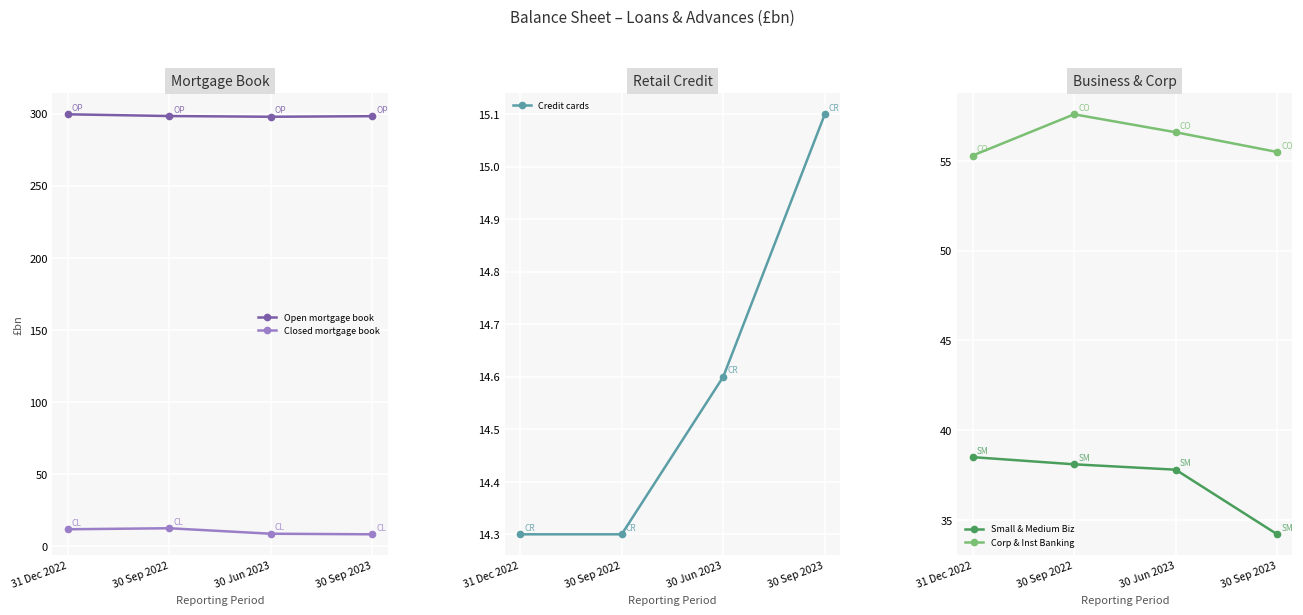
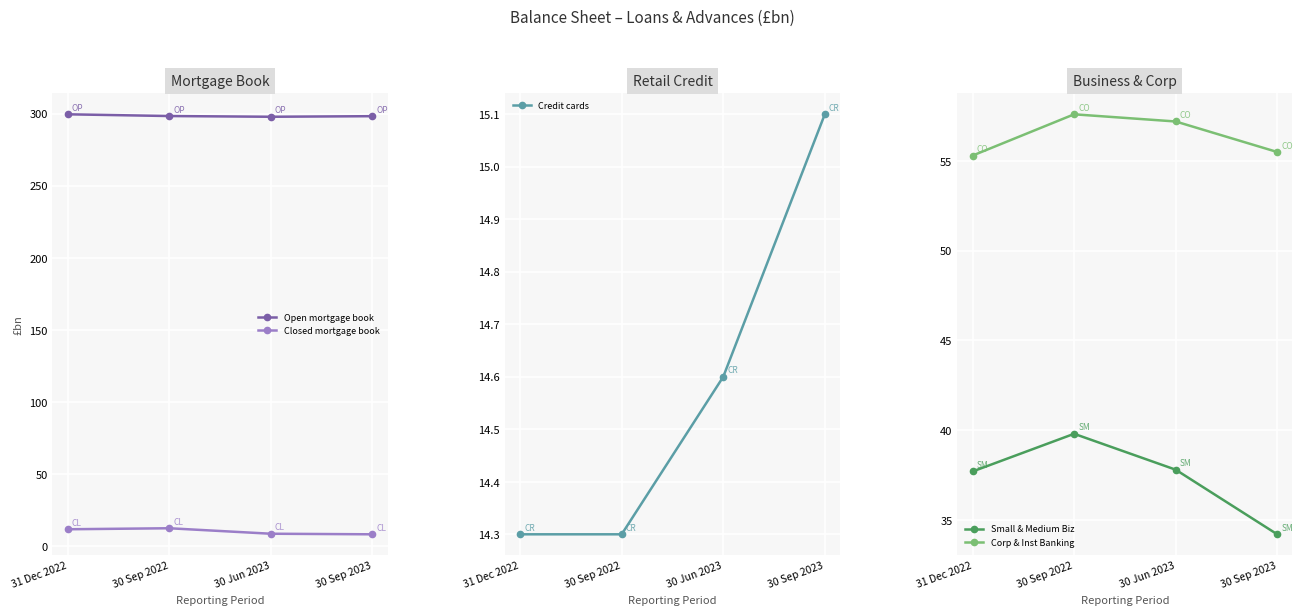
Business & Corp, Small & Medium Biz, 31 Dec 2022: 38.5 -> 37.7
Business & Corp, Small & Medium Biz, 30 Sep 2022: 38.1 -> 39.8
Business & Corp, Corp & Inst Banking, 30 Jun 2023: 56.6 -> 57.2
